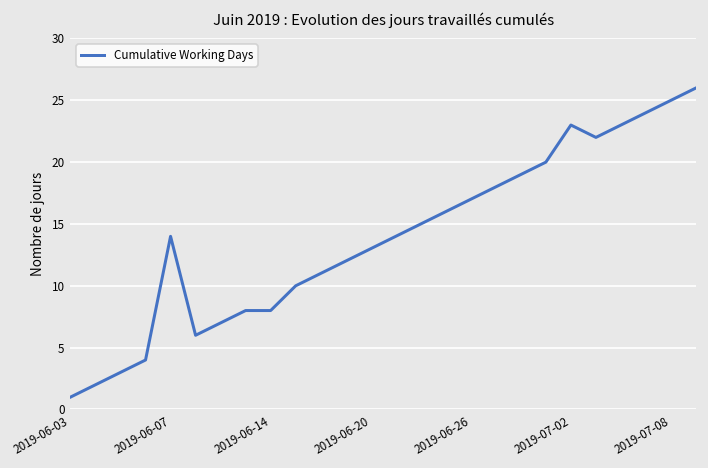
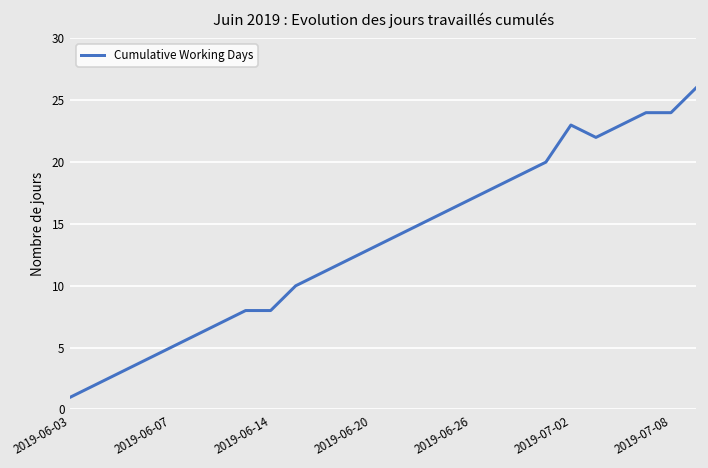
2019-06-07: 14 -> 5
2019-07-08: 25 -> 24
